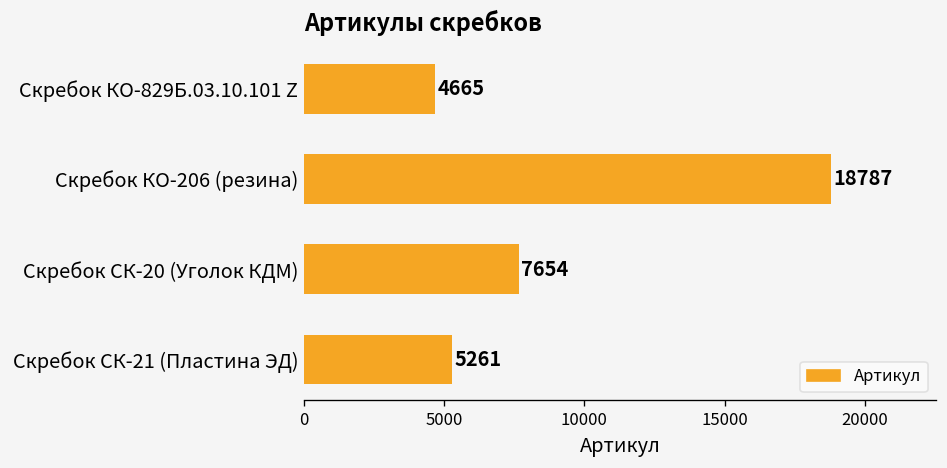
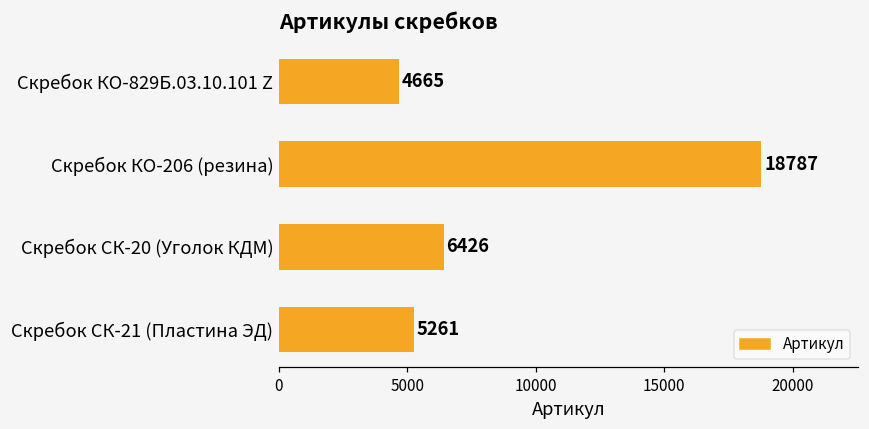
Скребок СК-20 (Уголок КДМ): 7654 -> 6426
